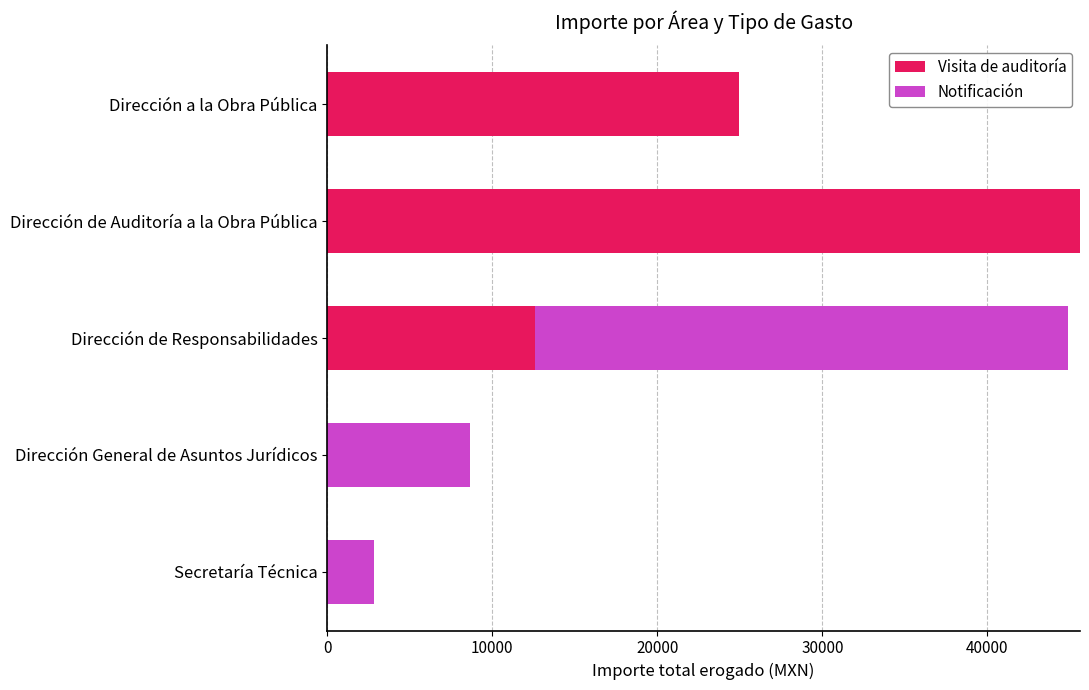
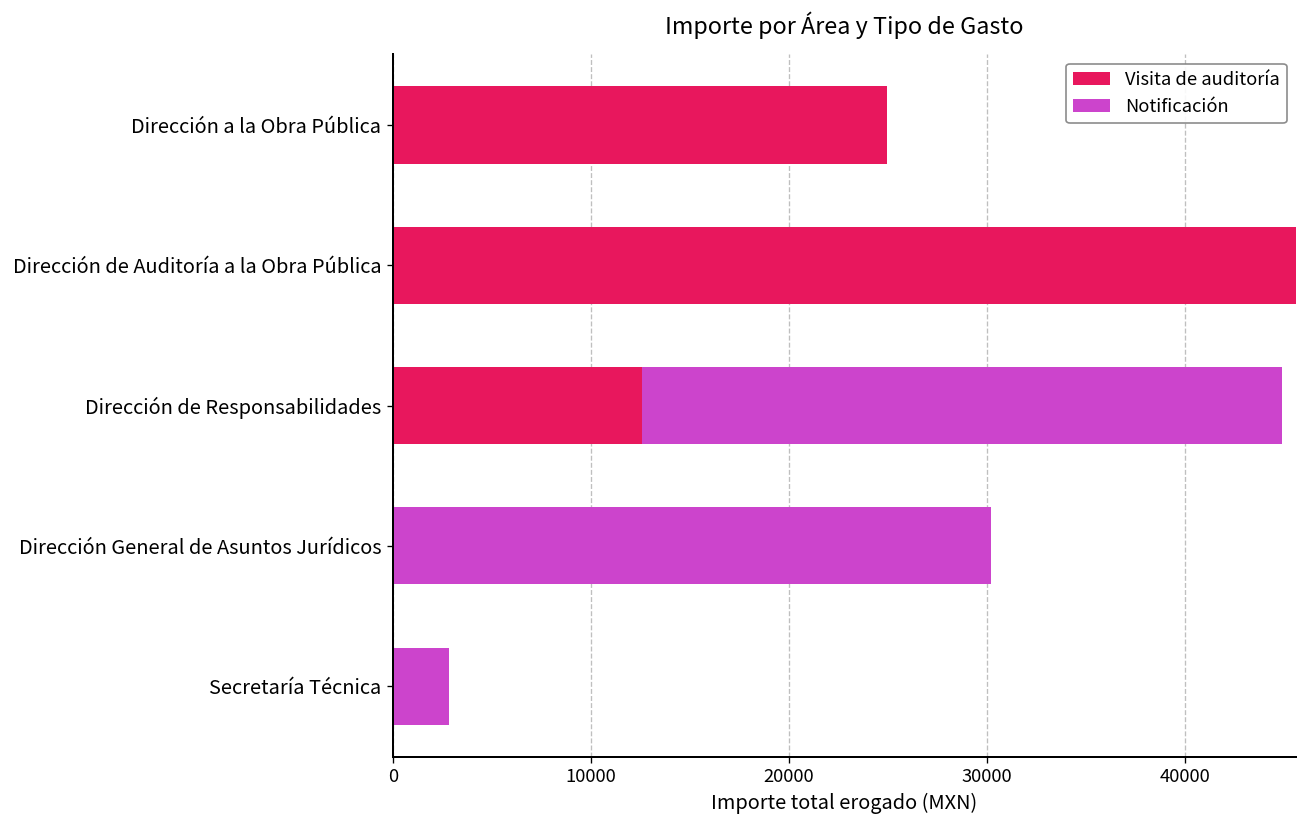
Notificación, Dirección General de Asuntos Jurídicos: 8700 -> 30200
